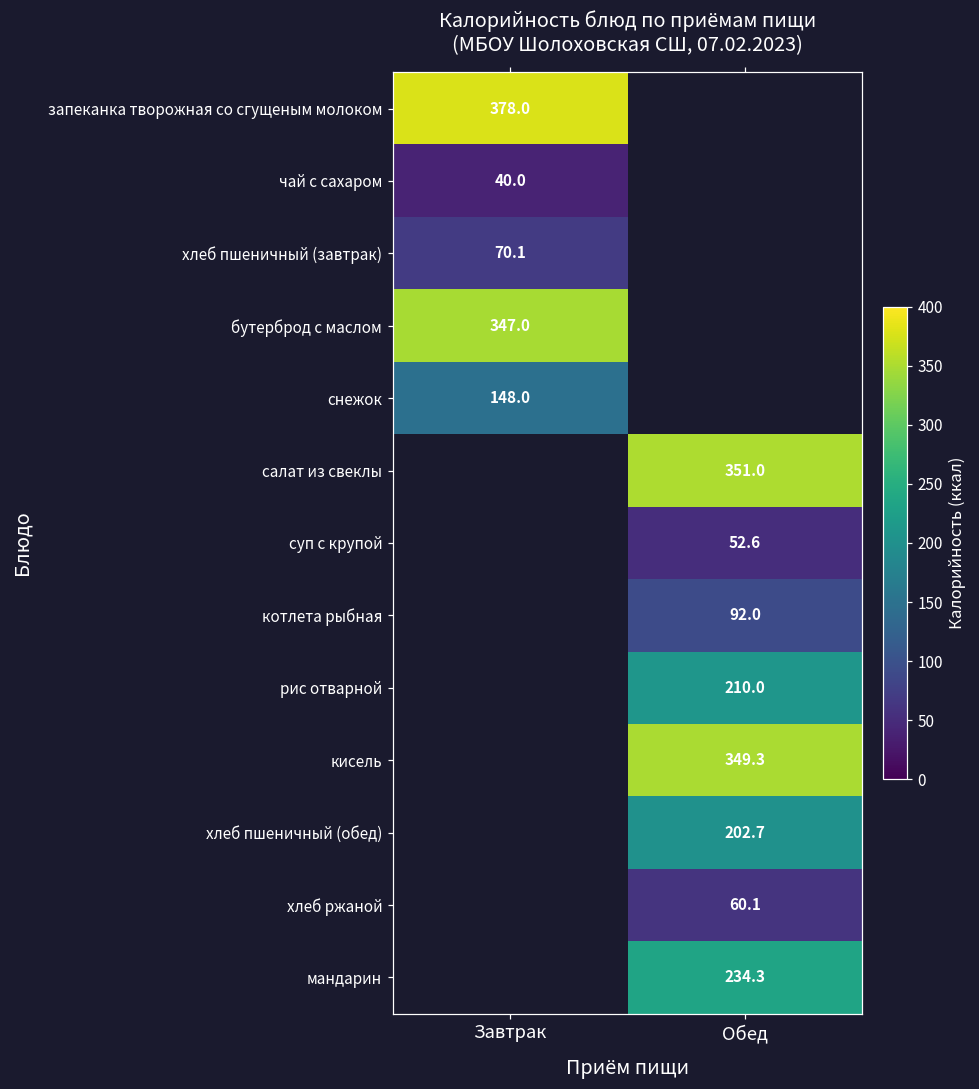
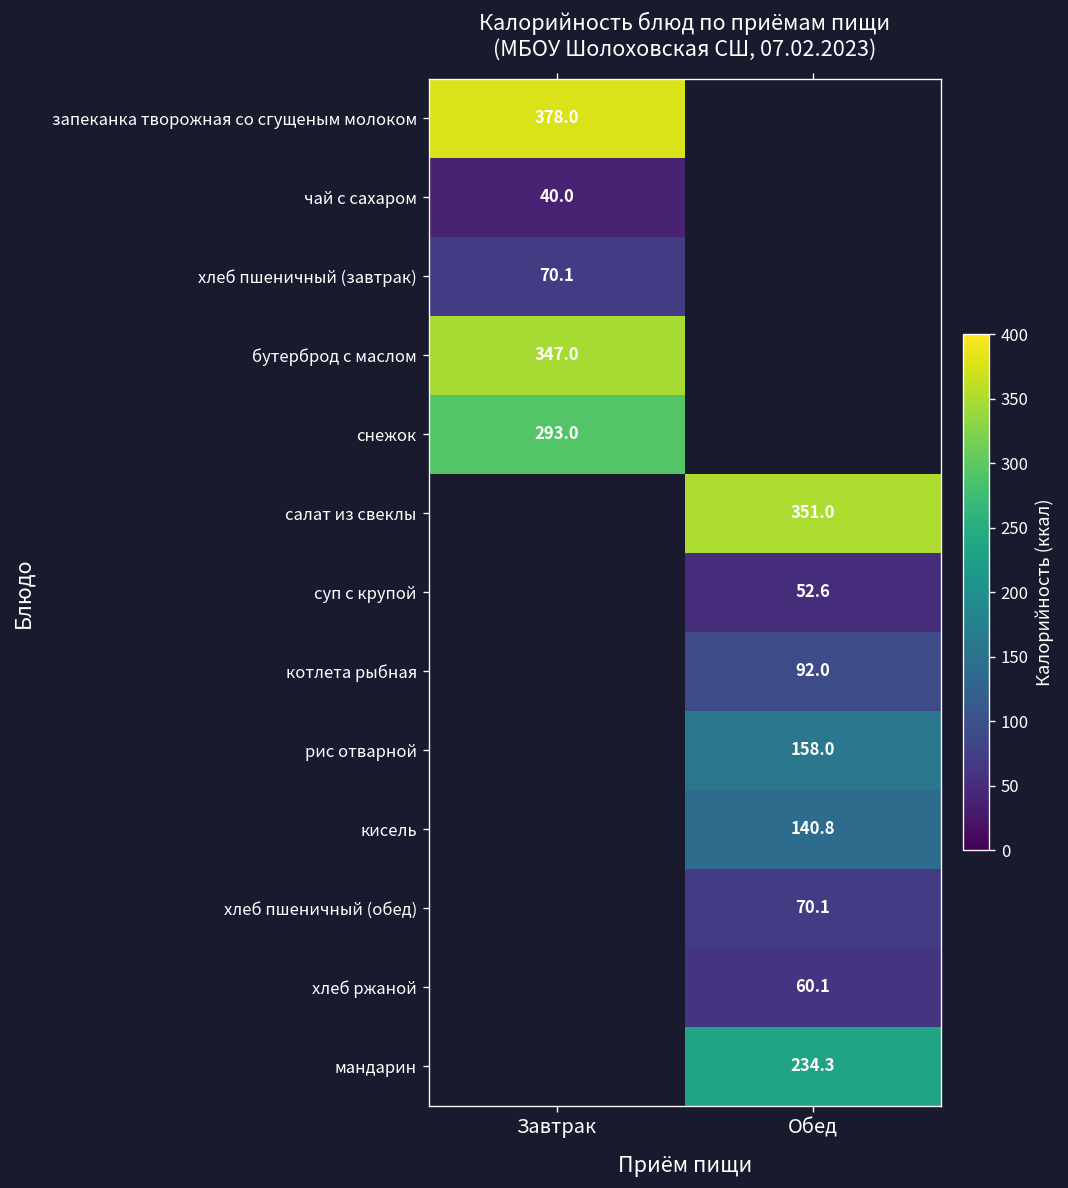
снежок, Завтрак: 148.0 -> 293.0
рис отварной, Обед: 210.0 -> 158.0
кисель, Обед: 349.3 -> 140.8
хлеб пшеничный (обед), Обед: 202.7 -> 70.1
